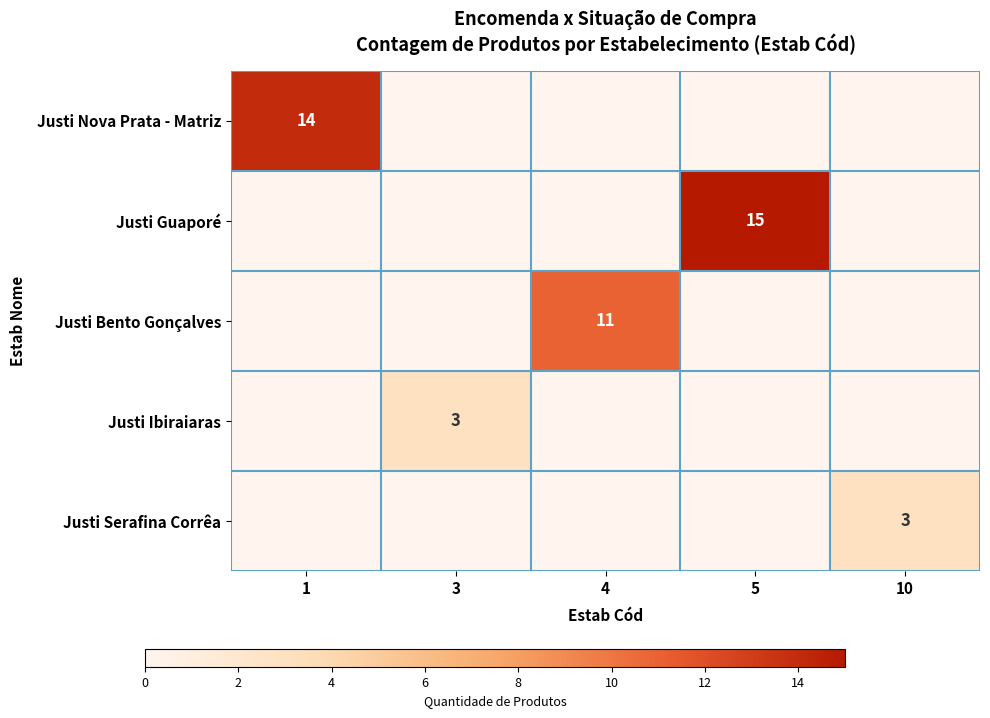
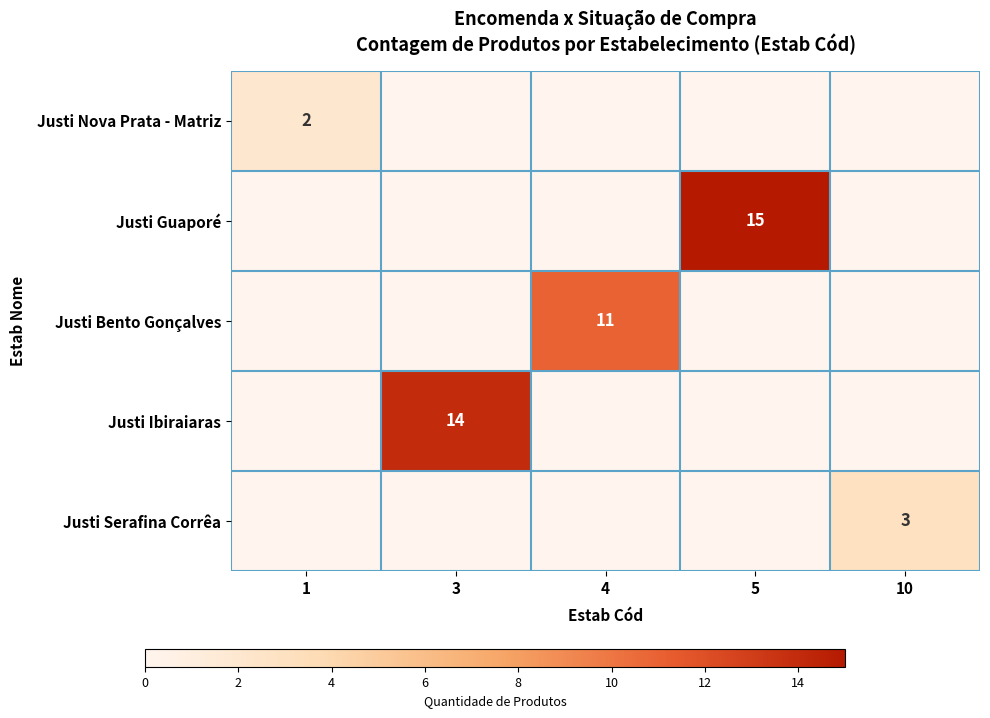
Justi Nova Prata - Matriz, 1: 14 -> 2
Justi Ibiraiaras, 3: 3 -> 14
